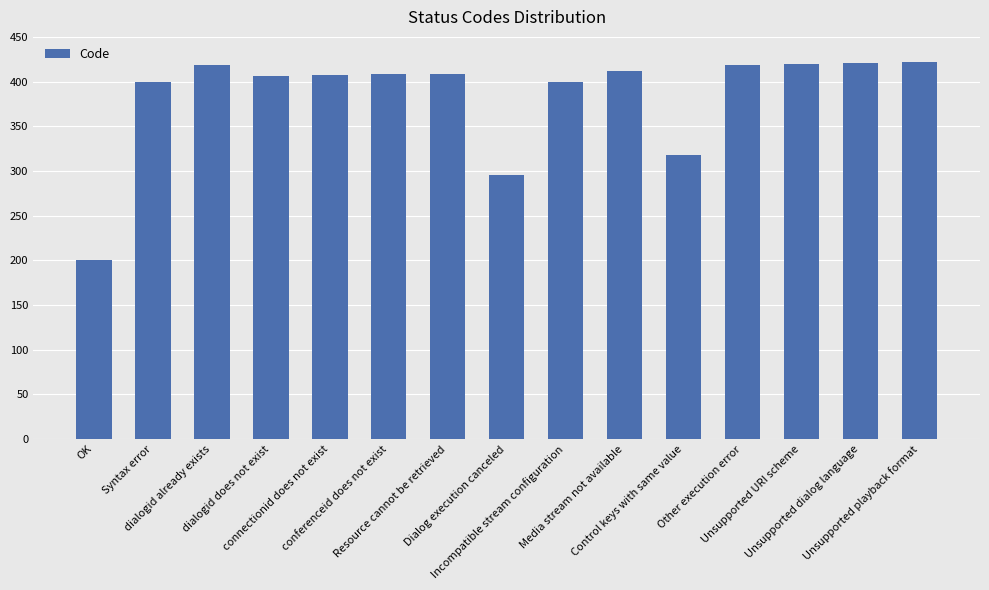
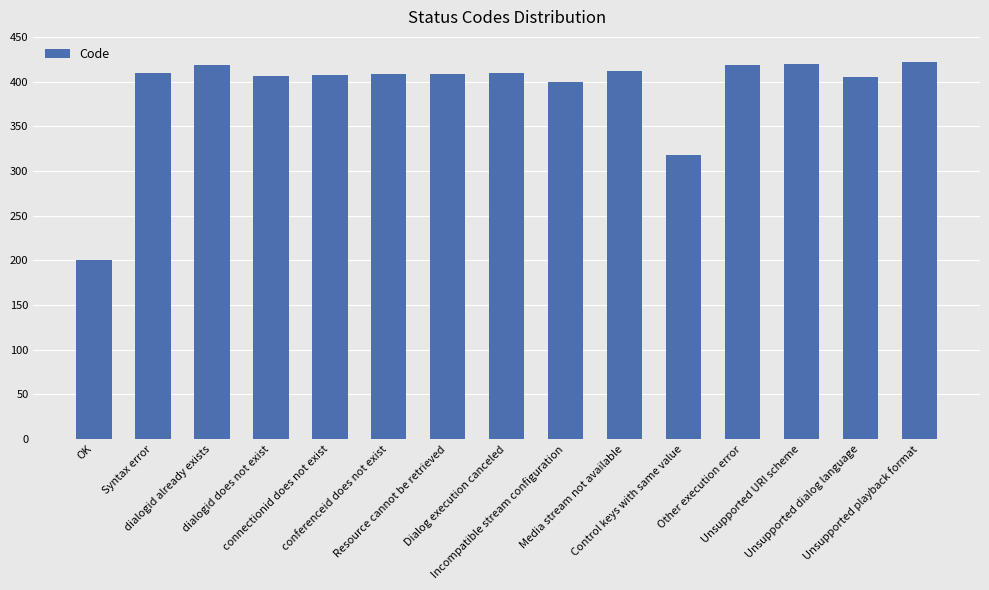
Syntax error: 400 -> 410
Dialog execution canceled: 300 -> 410
Unsupported dialog language: 420 -> 410
